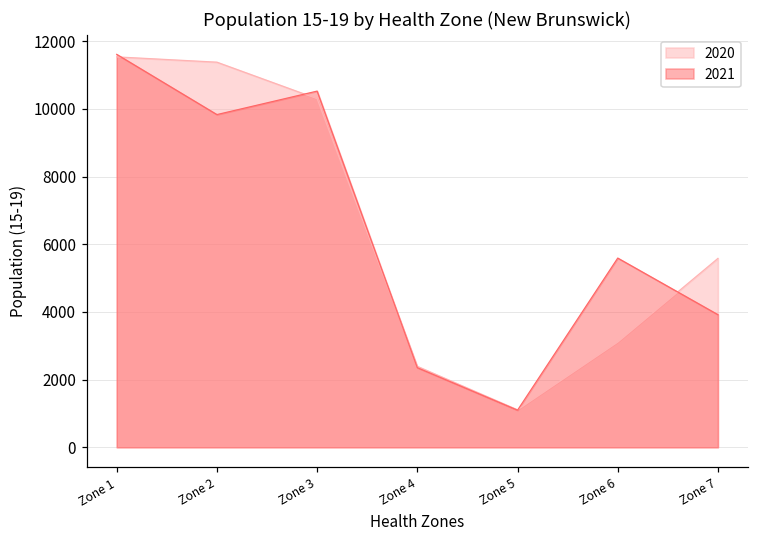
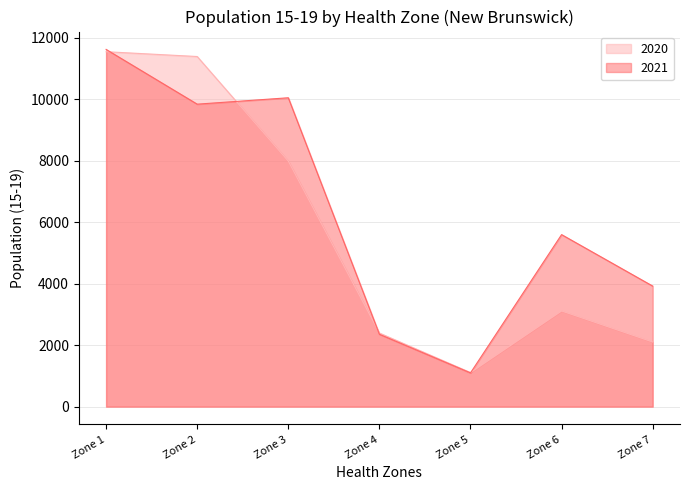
2020, Zone 3: 10300 -> 8000
2021, Zone 3: 10500 -> 10000
2020, Zone 7: 5600 -> 2100
